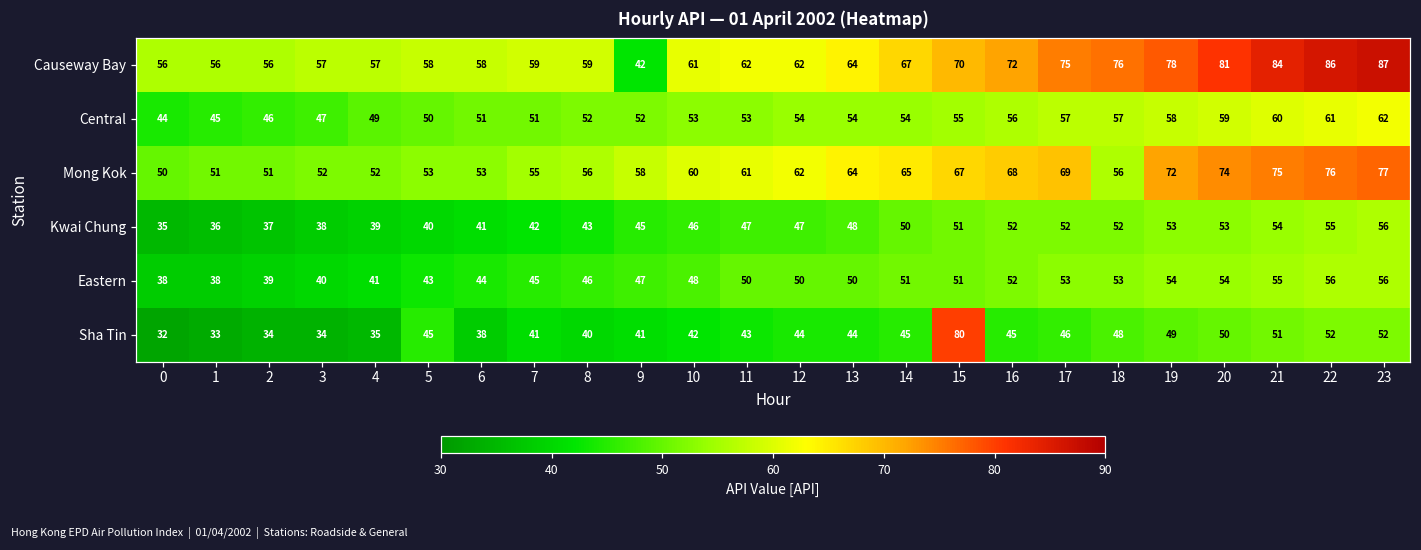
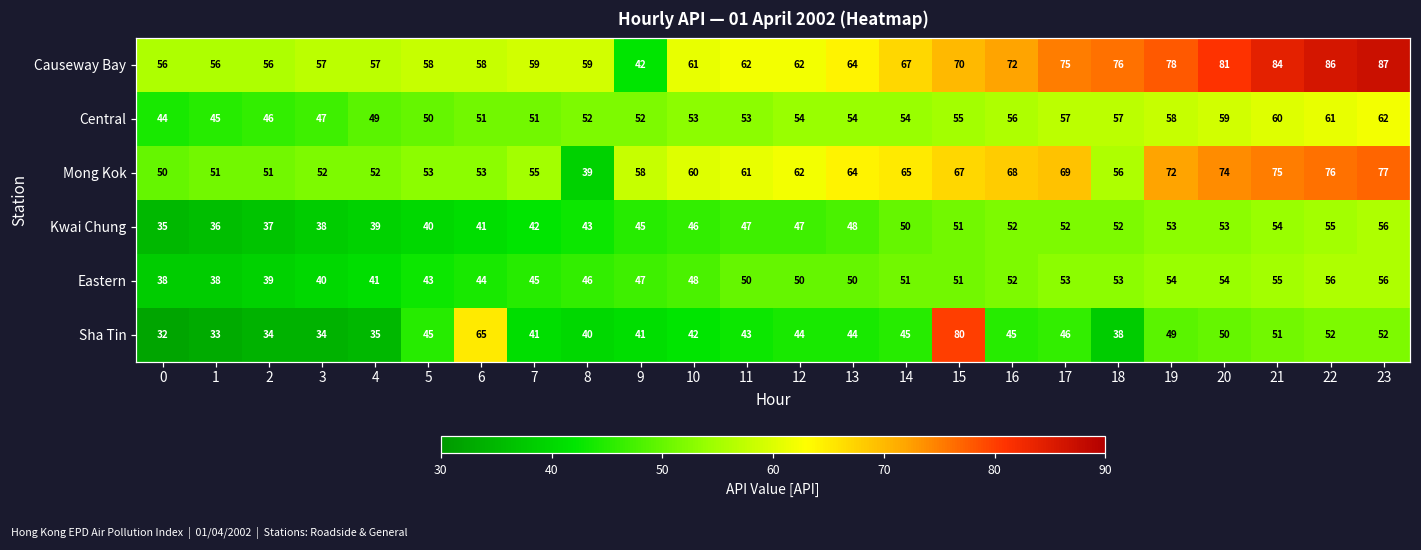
Mong Kok, 8: 56 -> 39
Sha Tin, 6: 38 -> 65
Sha Tin, 18: 48 -> 38
